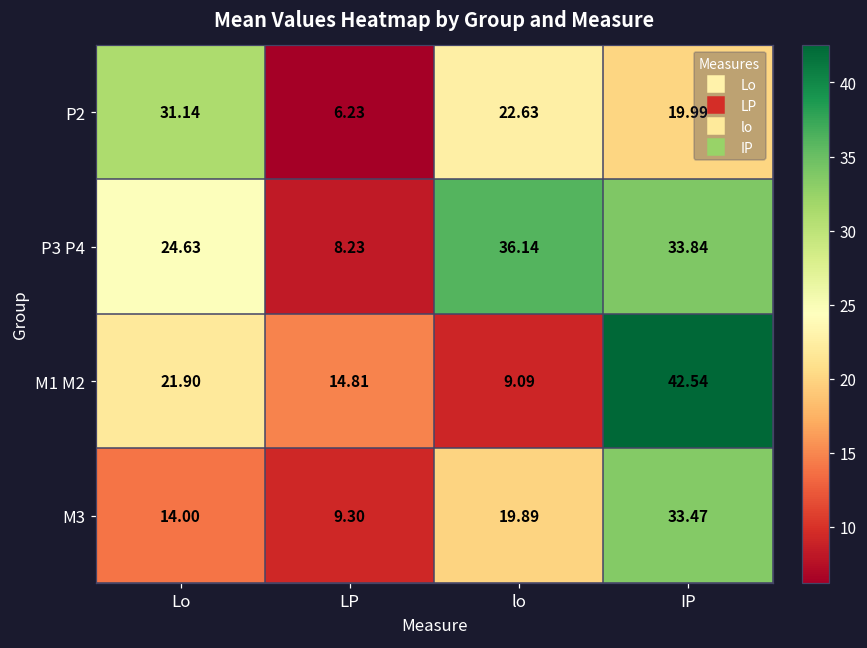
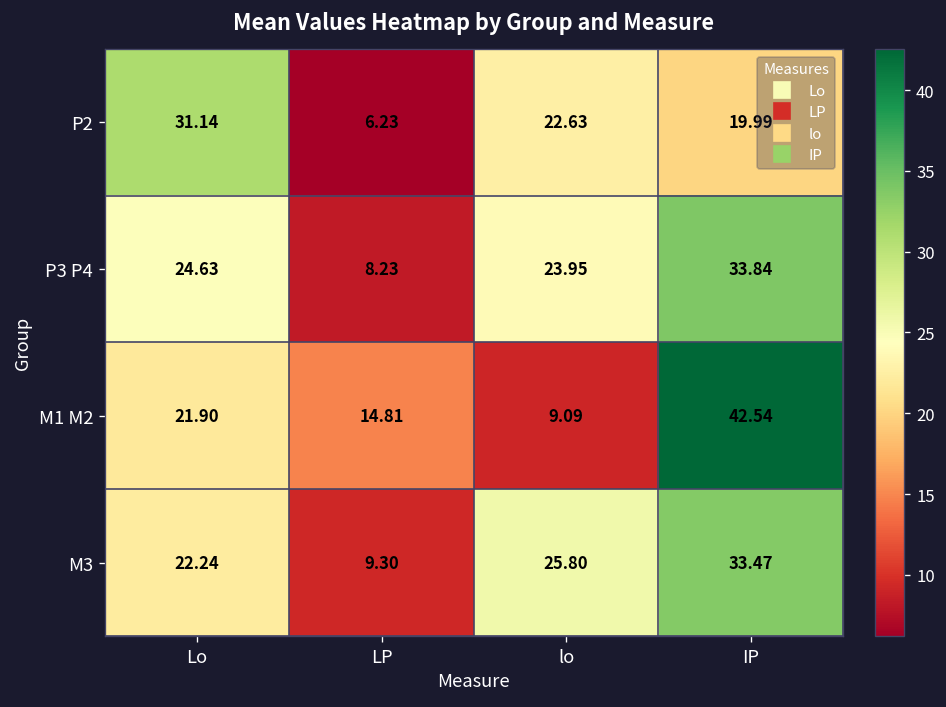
P3 P4, lo: 36.14 -> 23.95
M3, Lo: 14.00 -> 22.24
M3, lo: 19.89 -> 25.80
